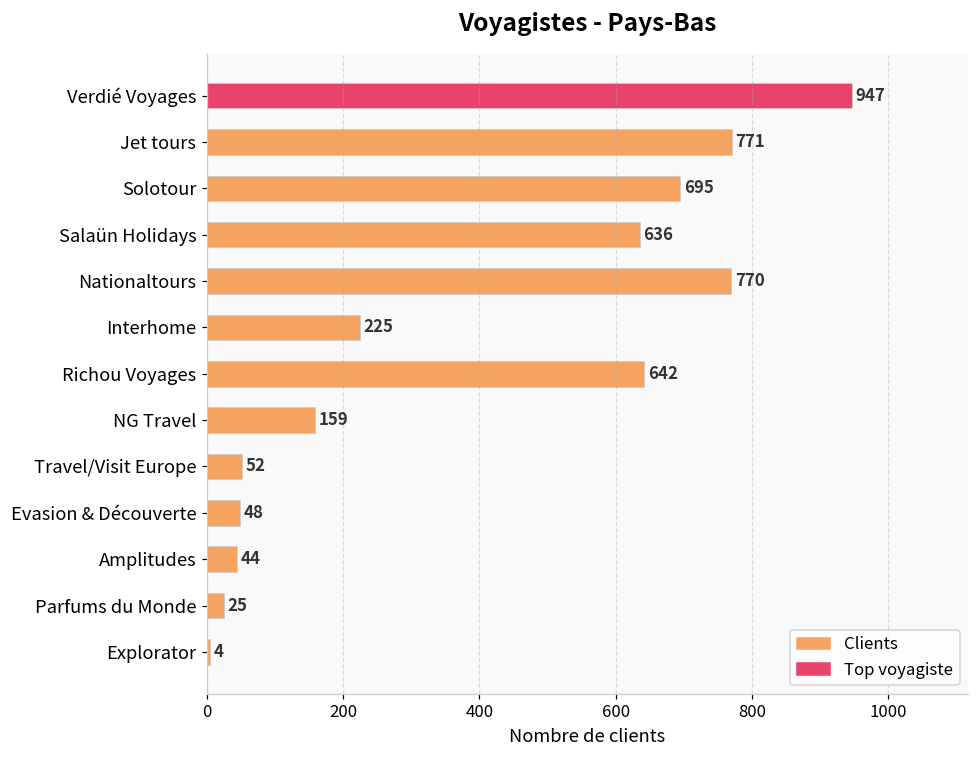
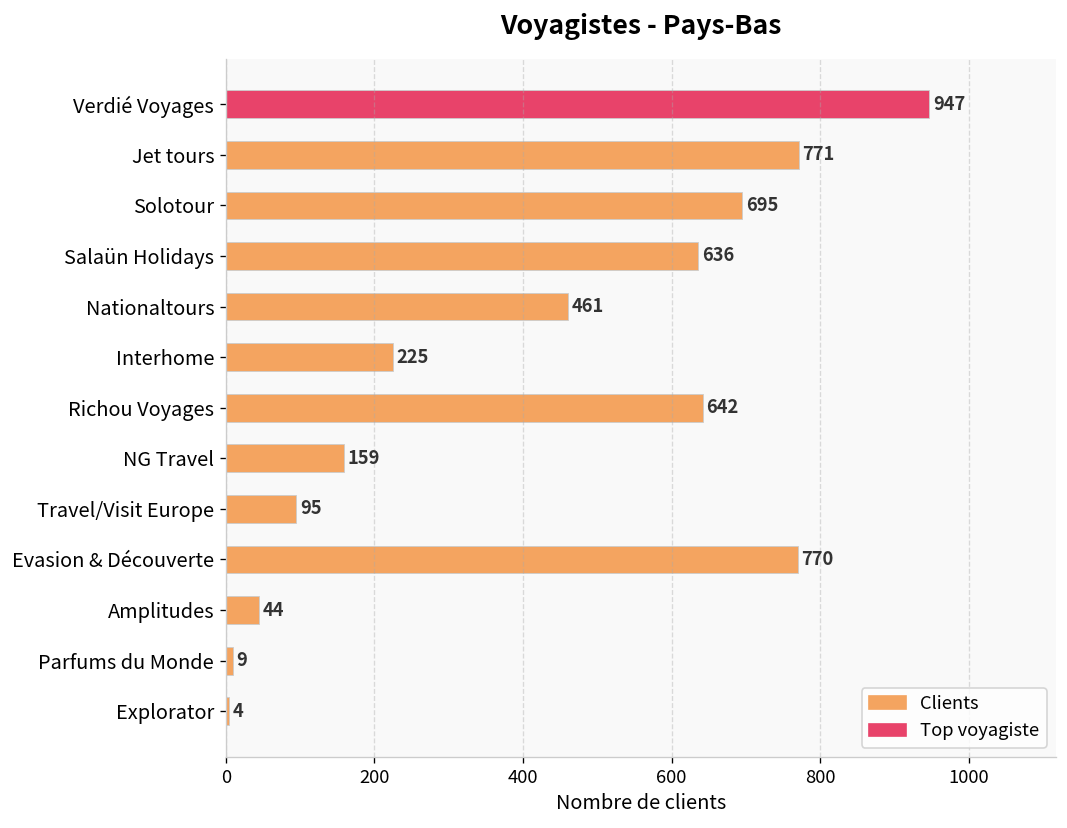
Nationaltours: 770 -> 461
Travel/Visit Europe: 52 -> 95
Evasion & Découverte: 48 -> 770
Parfums du Monde: 25 -> 9
